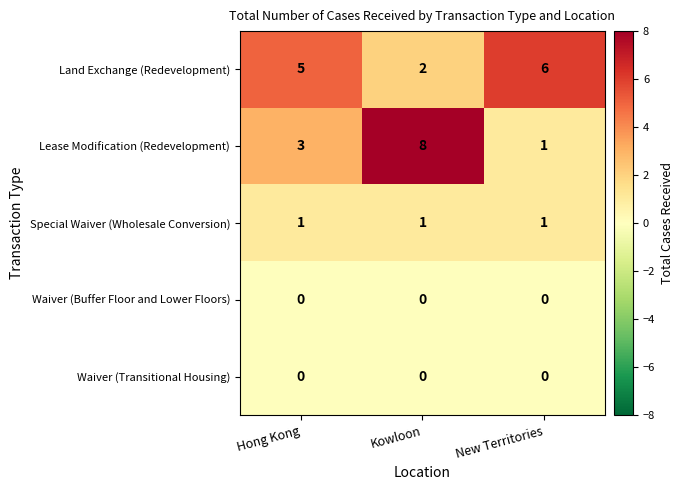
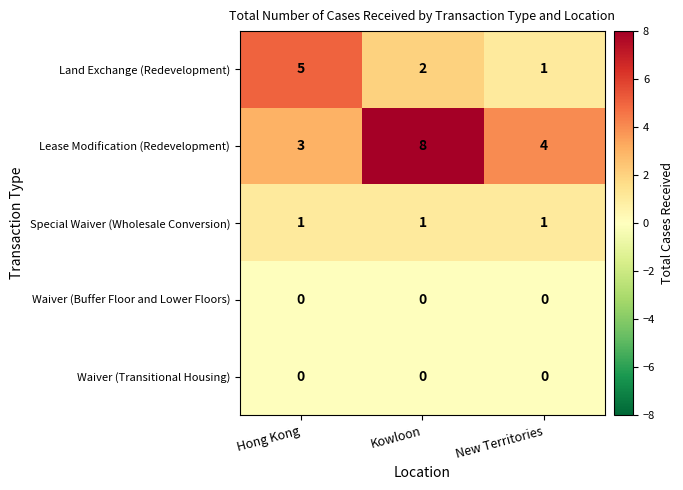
Land Exchange (Redevelopment), New Territories: 6 -> 1
Lease Modification (Redevelopment), New Territories: 1 -> 4
